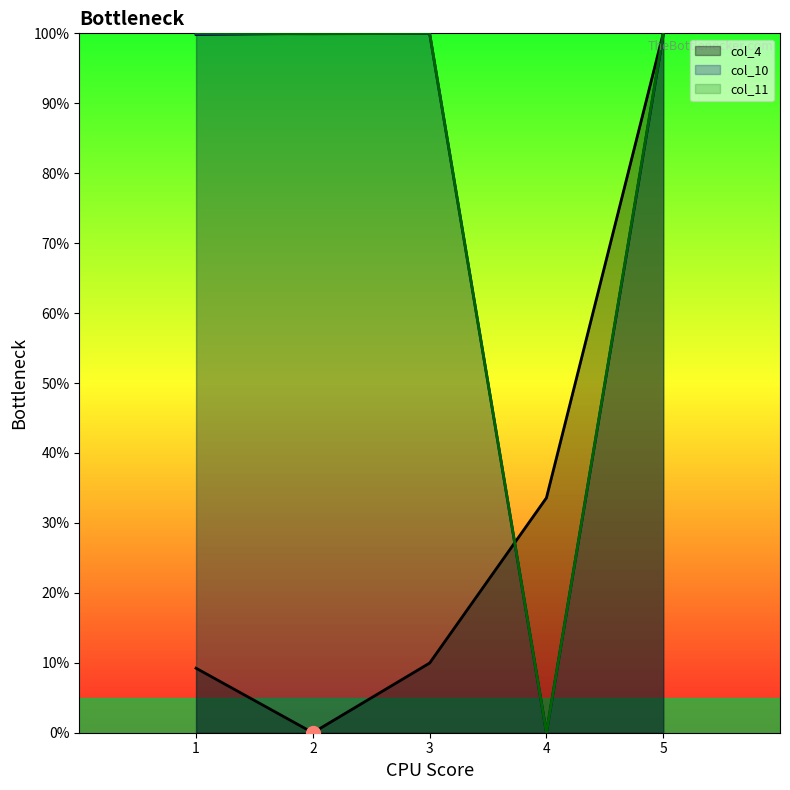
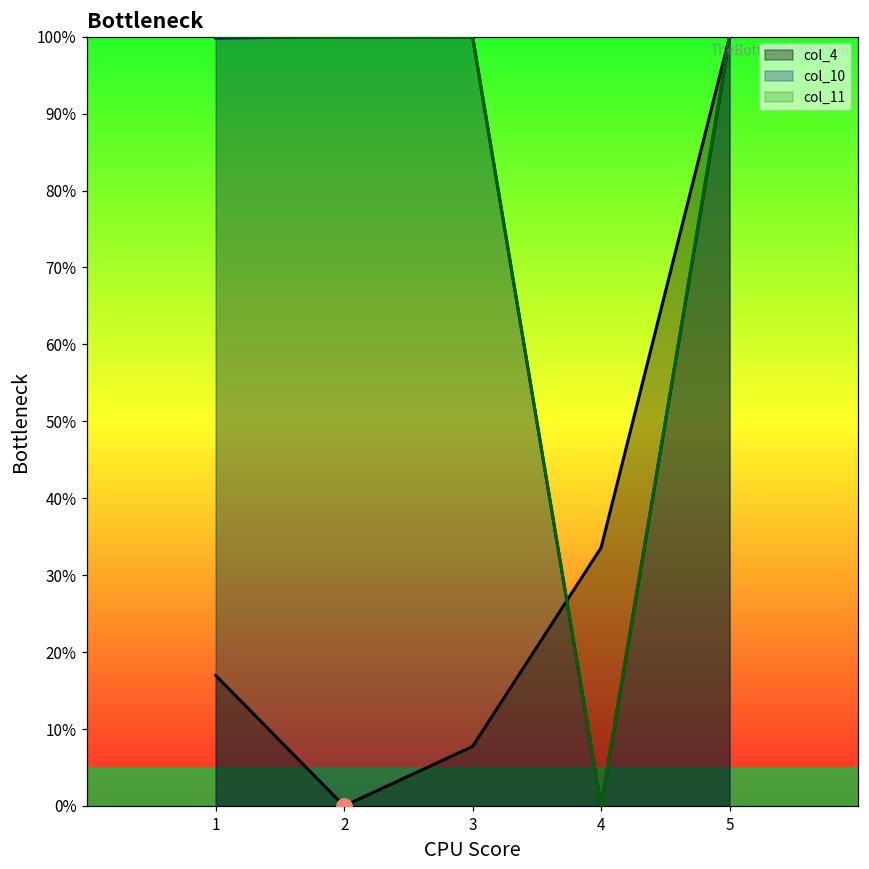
col_4, 1: 9% -> 17%
col_4, 3: 10% -> 8%
